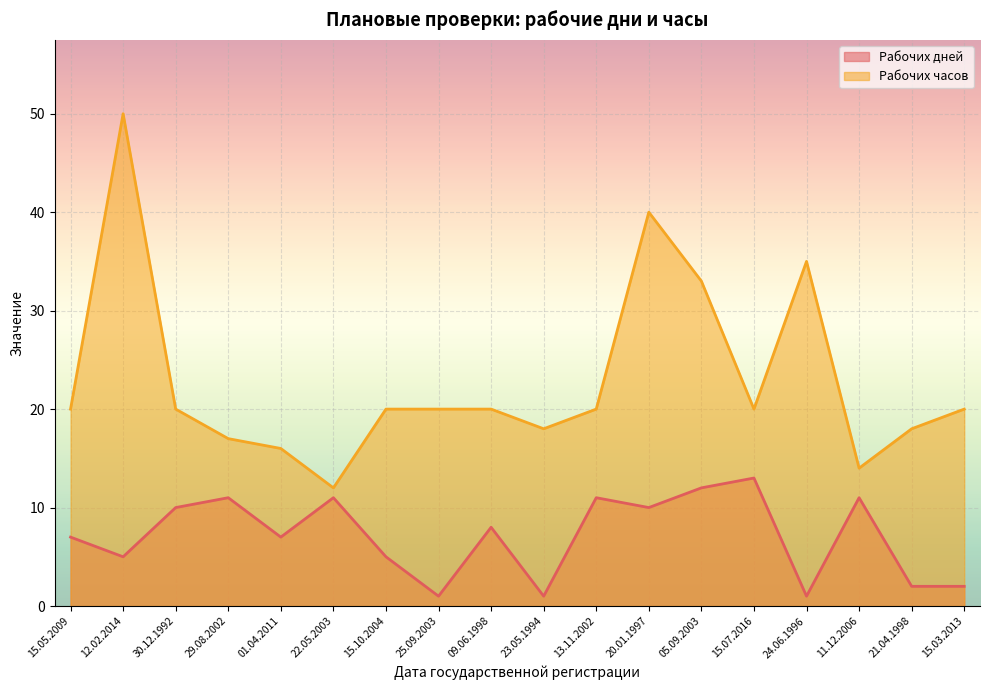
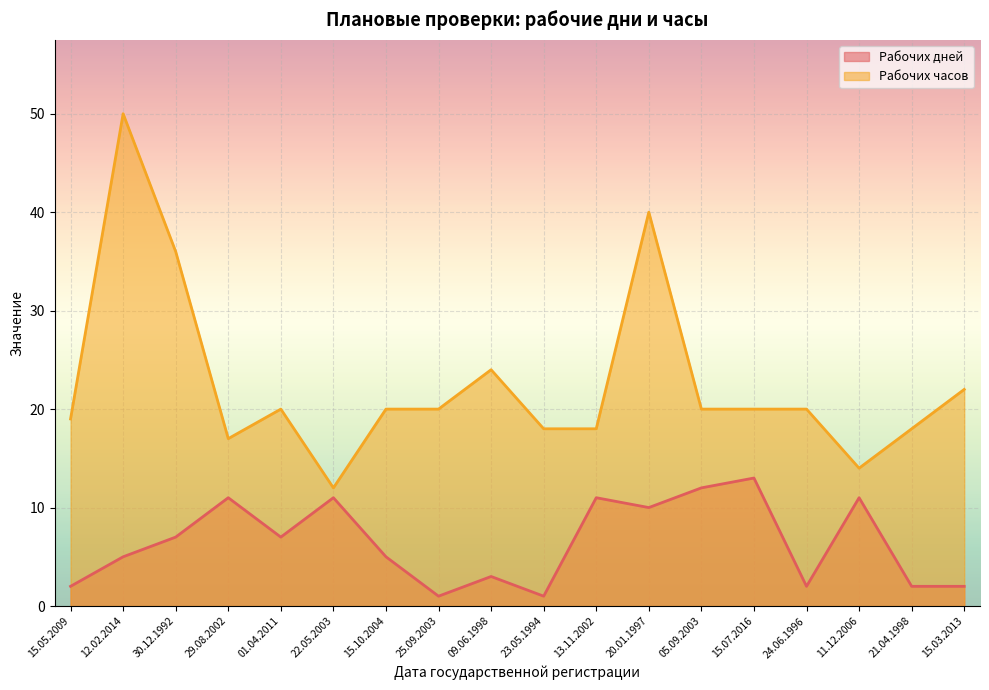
Рабочих дней, 15.05.2009: 7 -> 2
Рабочих часов, 15.05.2009: 20 -> 19
Рабочих дней, 30.12.1992: 10 -> 7
Рабочих часов, 30.12.1992: 20 -> 36
Рабочих часов, 01.04.2011: 16 -> 20
Рабочих дней, 09.06.1998: 8 -> 3
Рабочих часов, 09.06.1998: 20 -> 24
Рабочих часов, 13.11.2002: 20 -> 18
Рабочих часов, 05.09.2003: 33 -> 20
Рабочих дней, 24.06.1996: 1 -> 2
Рабочих часов, 24.06.1996: 35 -> 20
Рабочих часов, 15.03.2013: 20 -> 22
